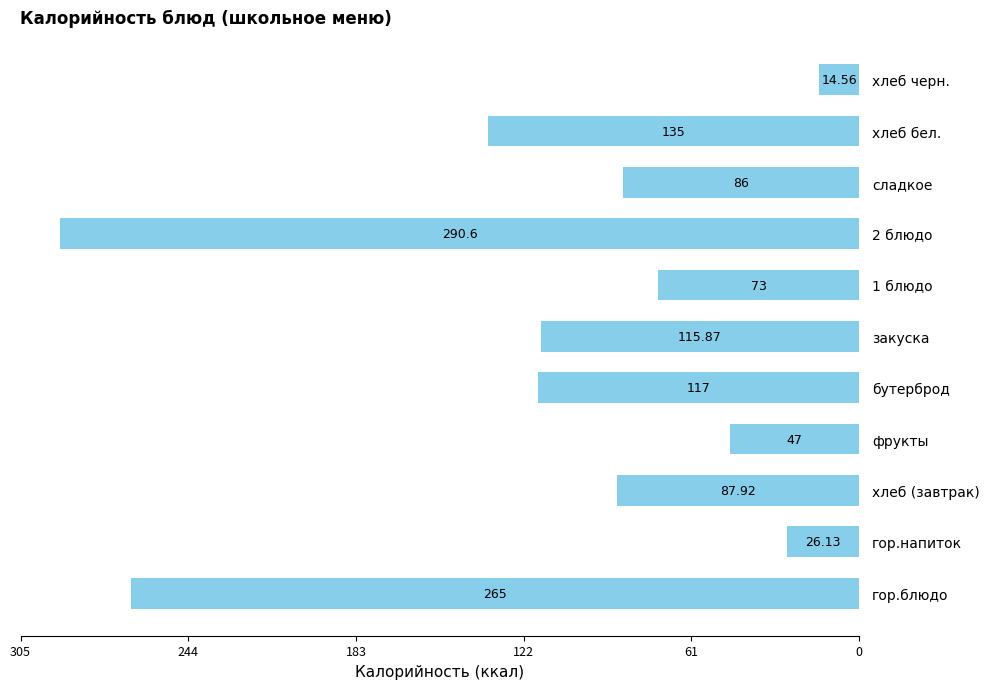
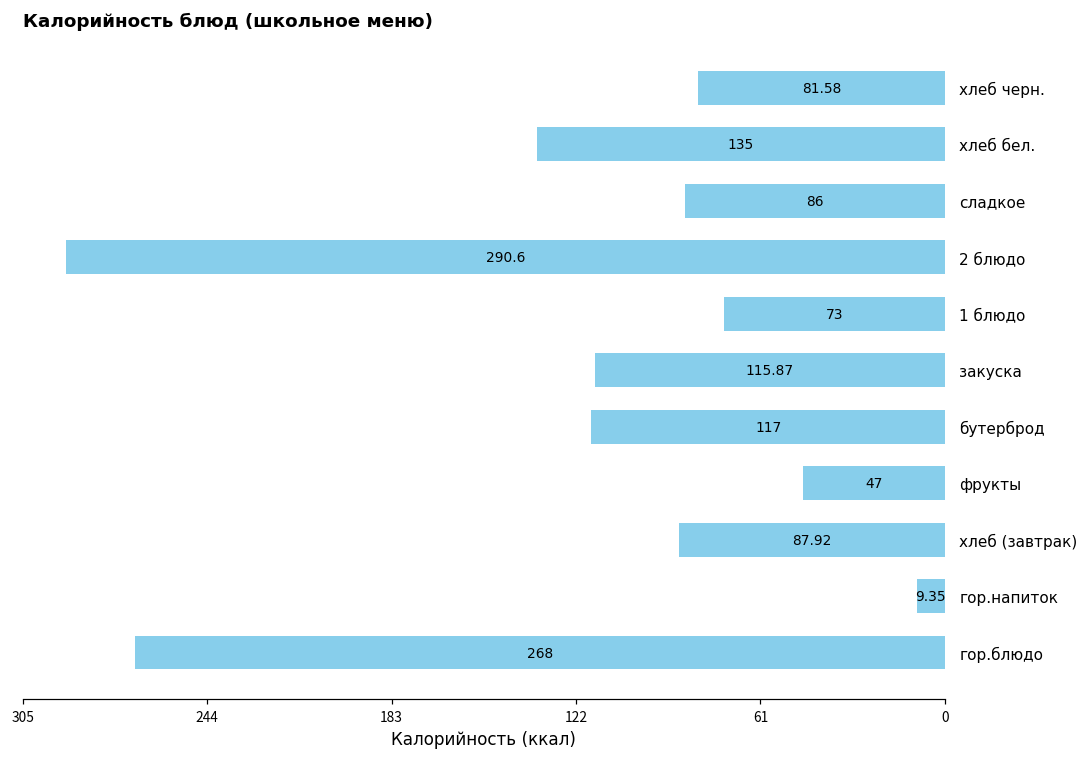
хлеб черн.: 14.56 -> 81.58
гор.напиток: 26.13 -> 9.35
гор.блюдо: 265 -> 268
